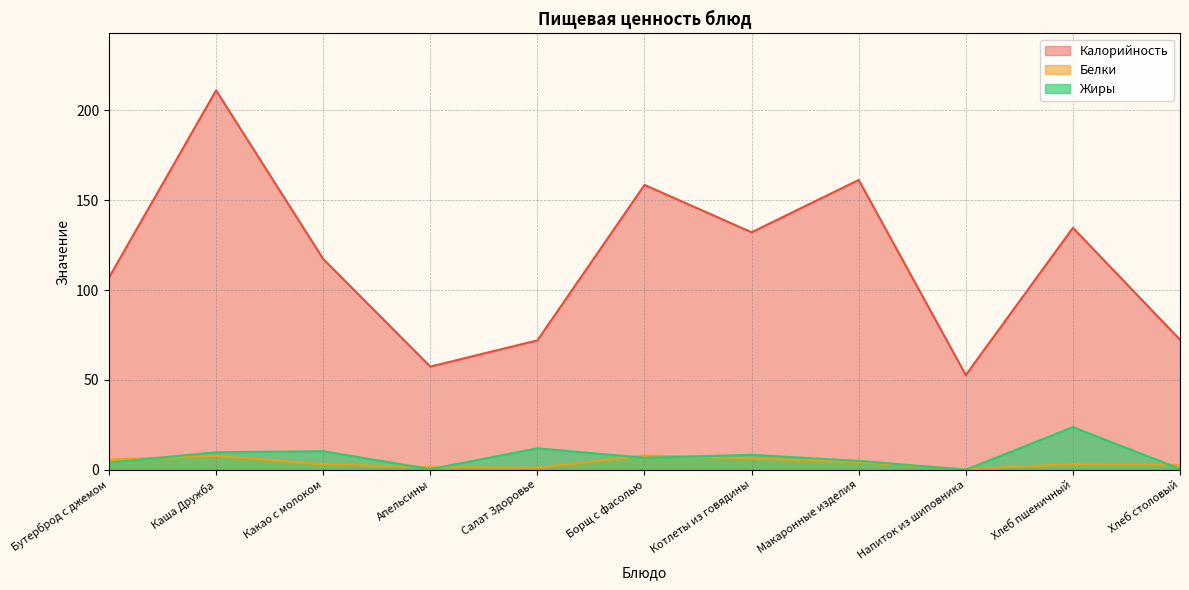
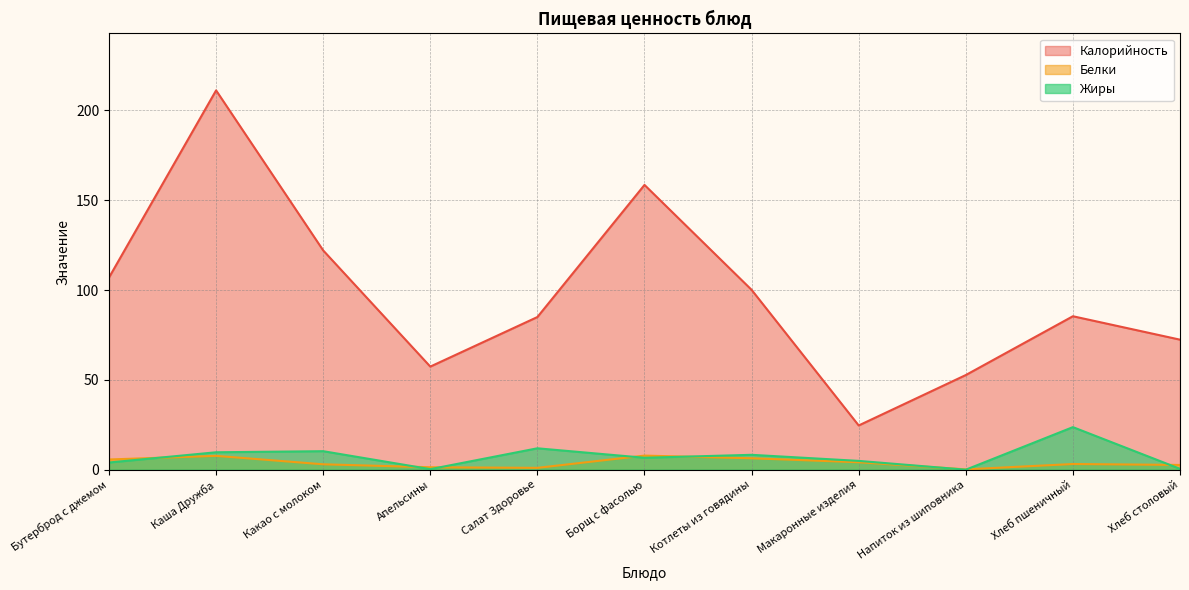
Калорийность, Какао с молоком: 117 -> 122
Калорийность, Салат Здоровье: 72 -> 85
Калорийность, Котлеты из говядины: 132 -> 100
Калорийность, Макаронные изделия: 161 -> 25
Калорийность, Хлеб пшеничный: 135 -> 85
